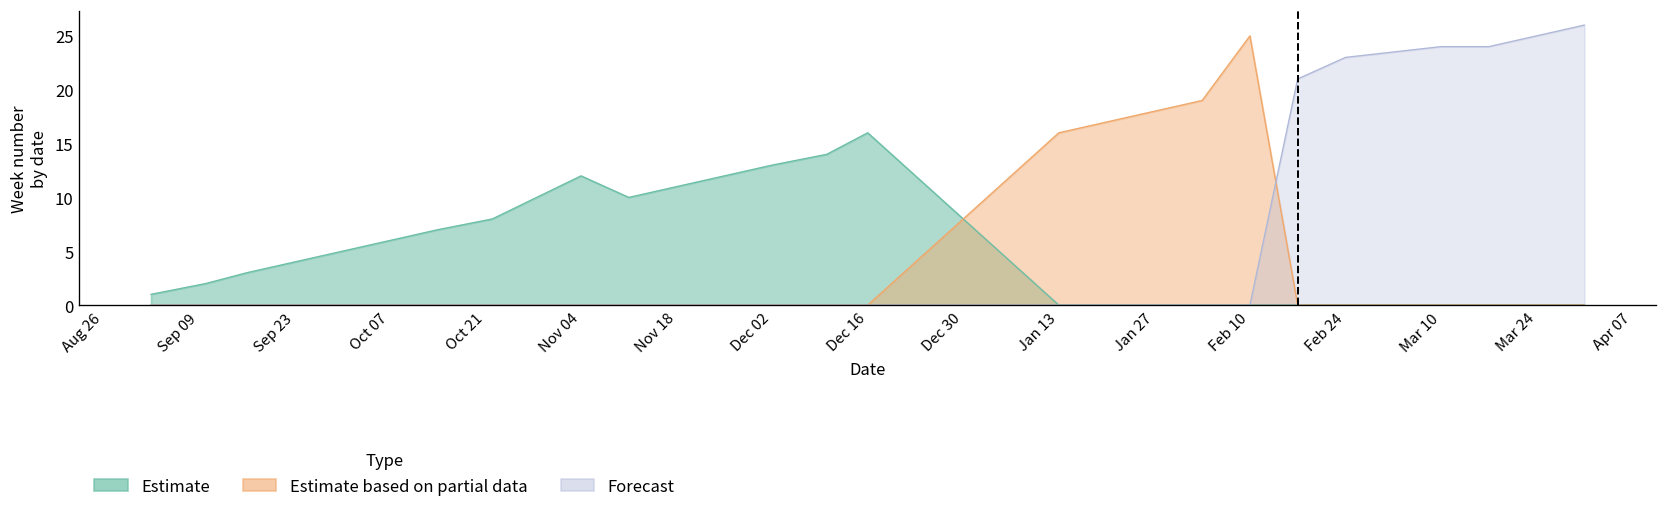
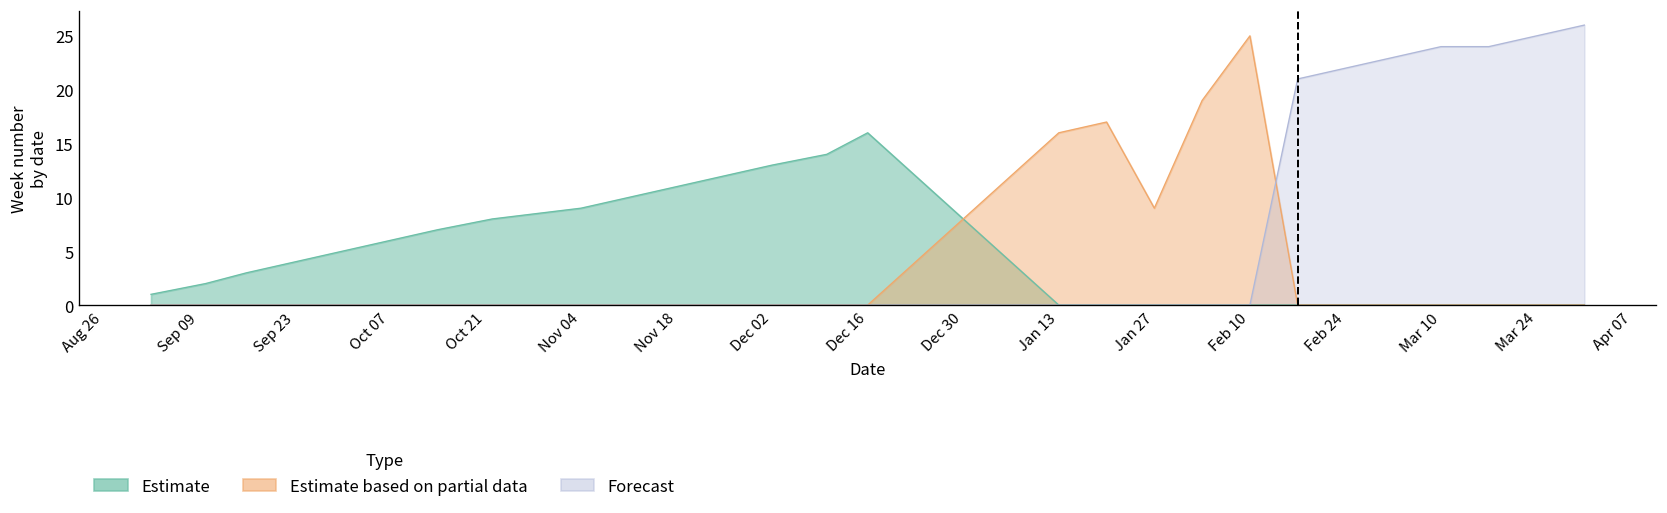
Estimate, Nov 04: 12 -> 9
Estimate based on partial data, Jan 27: 18 -> 9
Forecast, Feb 24: 23 -> 22
